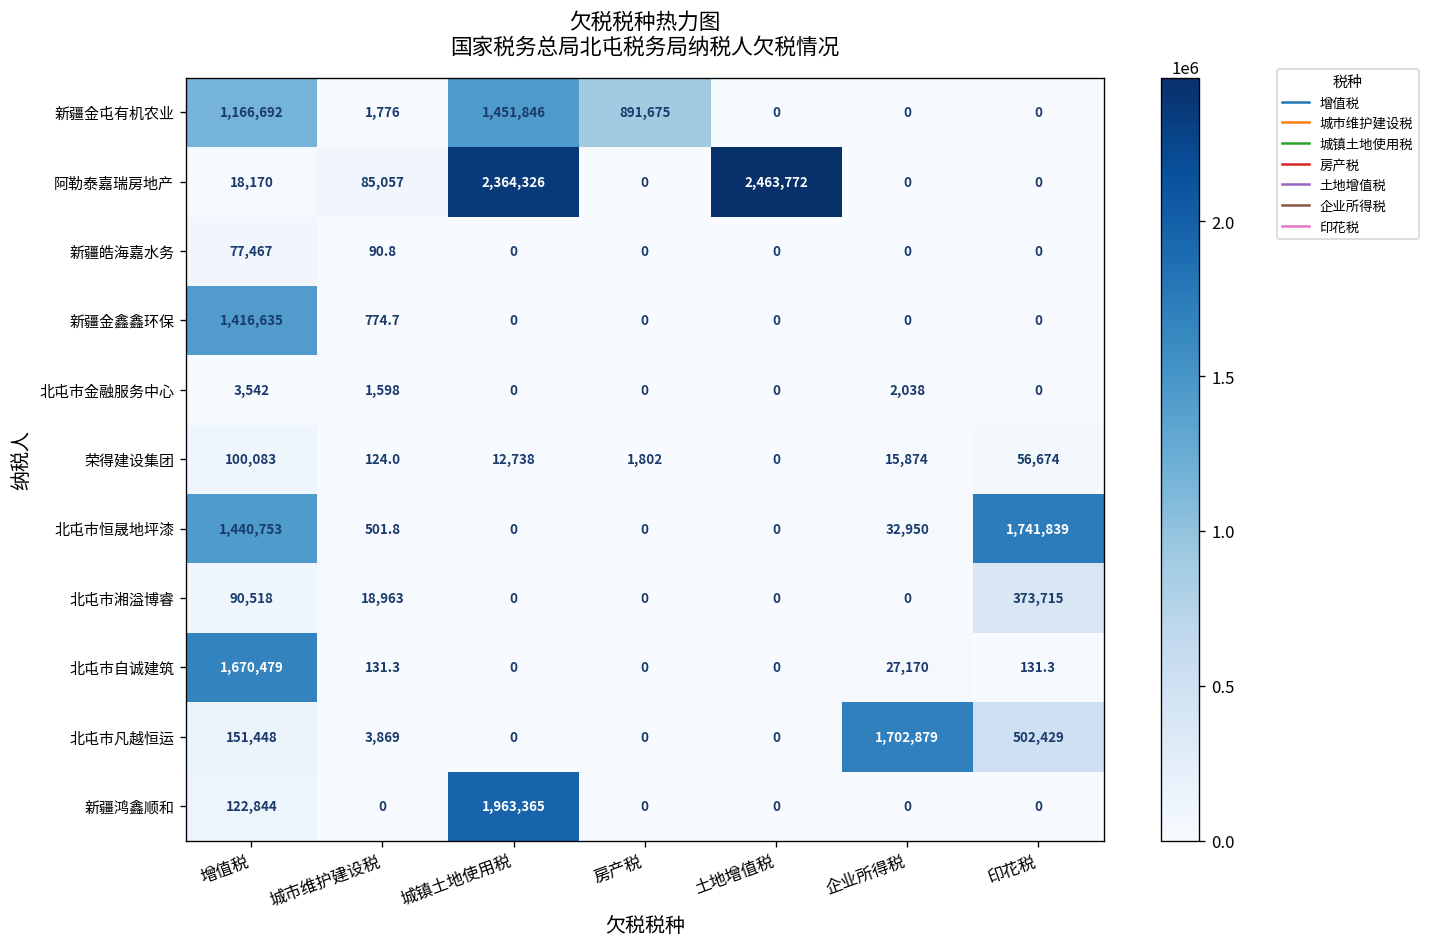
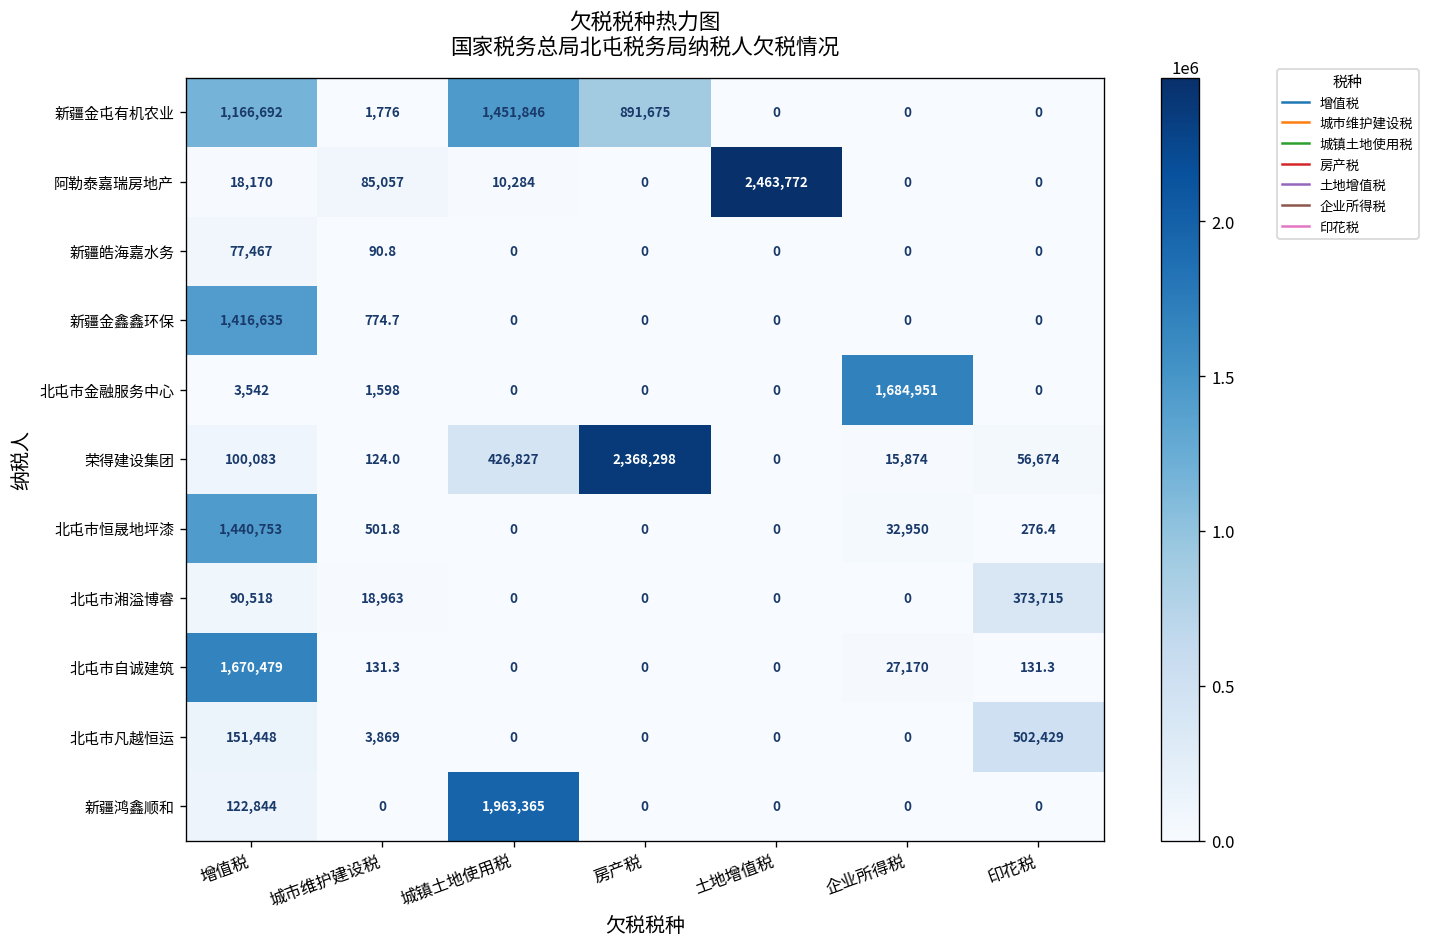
阿勒泰嘉瑞房地产, 城镇土地使用税: 2,364,326 -> 10,284
北屯市金融服务中心, 企业所得税: 2,038 -> 1,684,951
荣得建设集团, 城镇土地使用税: 12,738 -> 426,827
荣得建设集团, 房产税: 1,802 -> 2,368,298
北屯市恒晟地坪漆, 印花税: 1,741,839 -> 276.4
北屯市凡越恒运, 企业所得税: 1,702,879 -> 0
